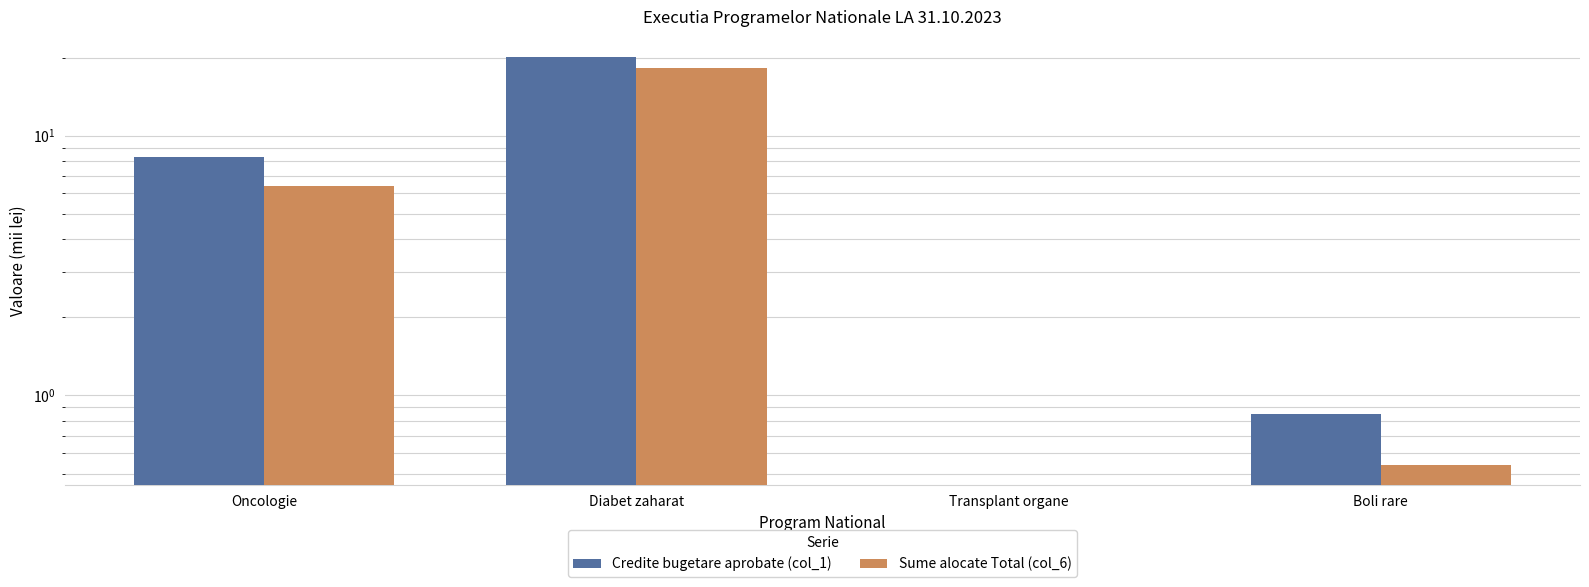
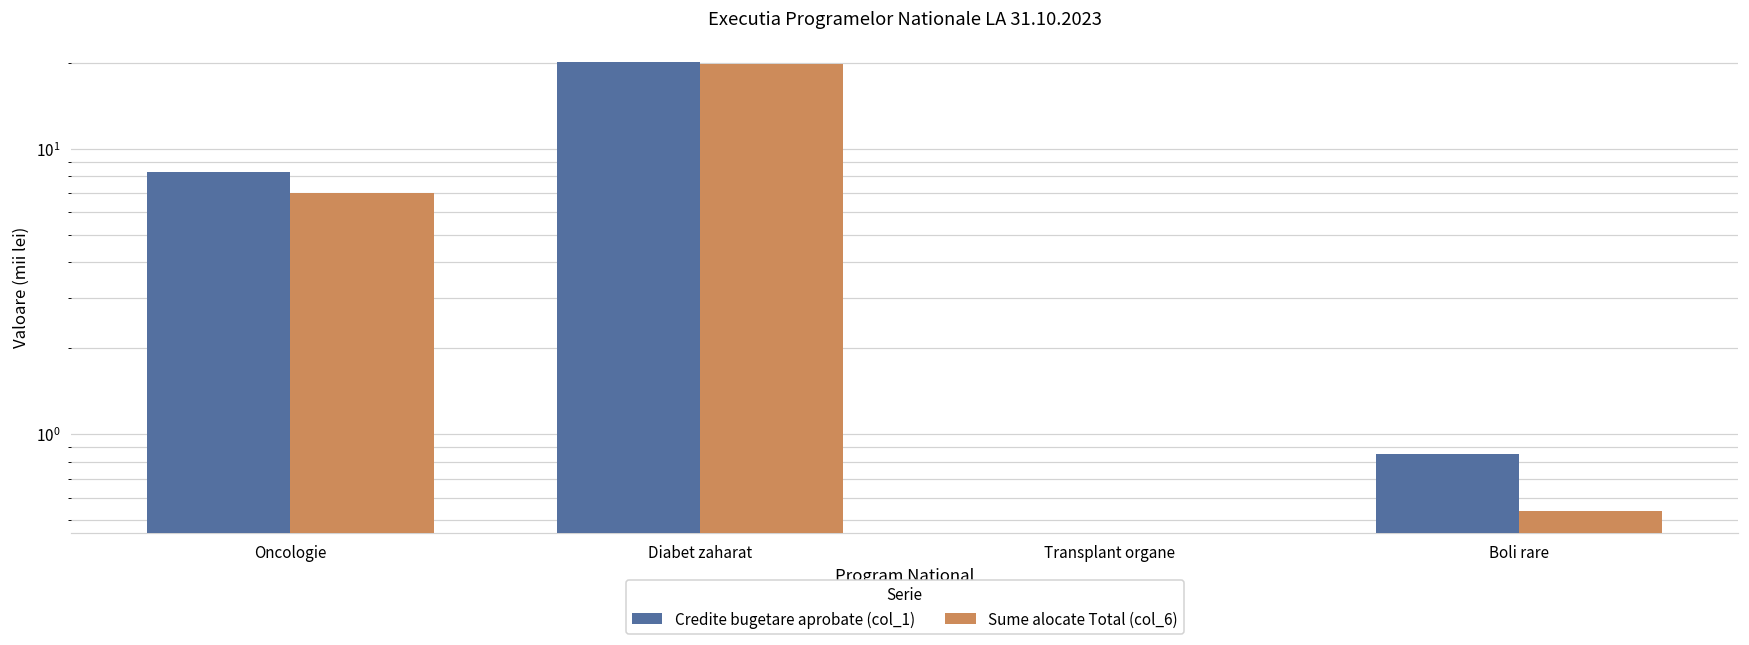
Sume alocate Total (col_6), Oncologie: 6.4 -> 7.0
Sume alocate Total (col_6), Diabet zaharat: 18 -> 20
